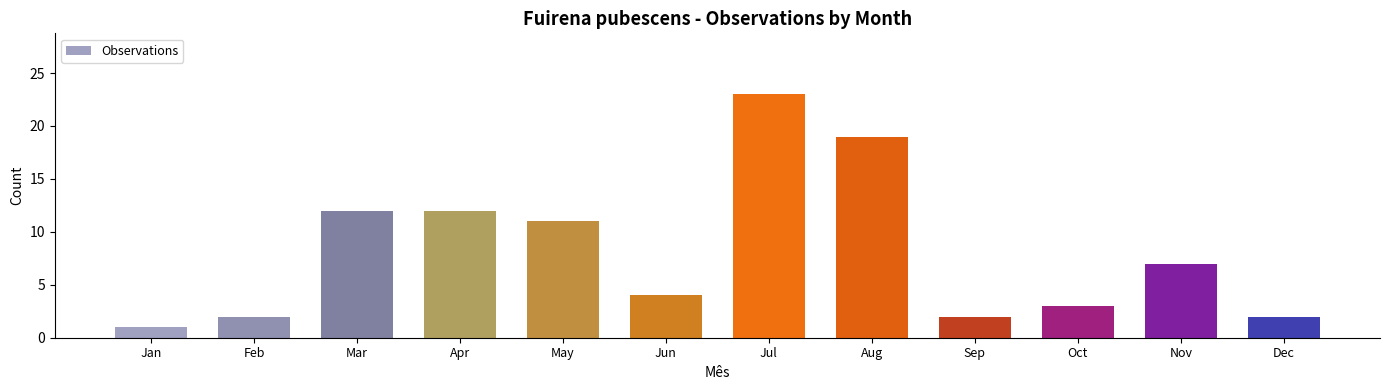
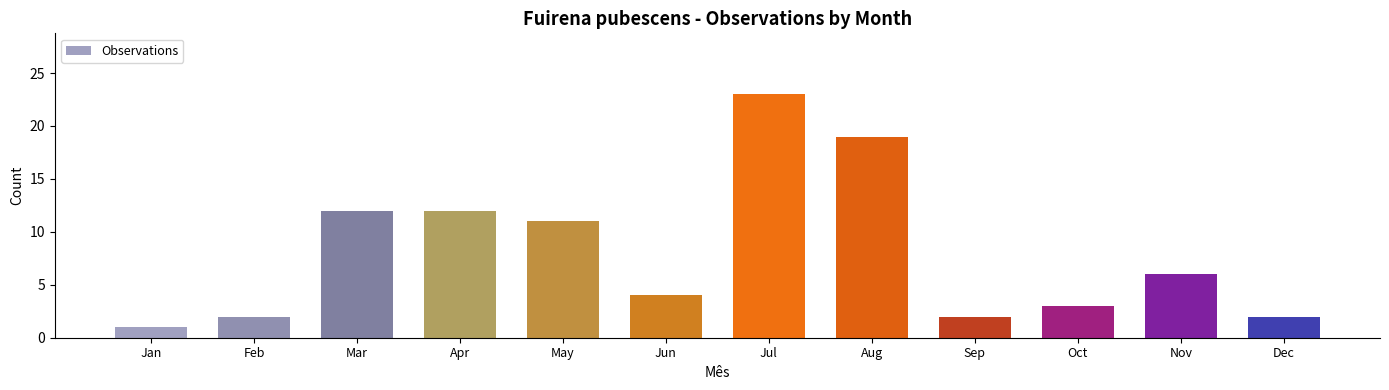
Nov: 7 -> 6
